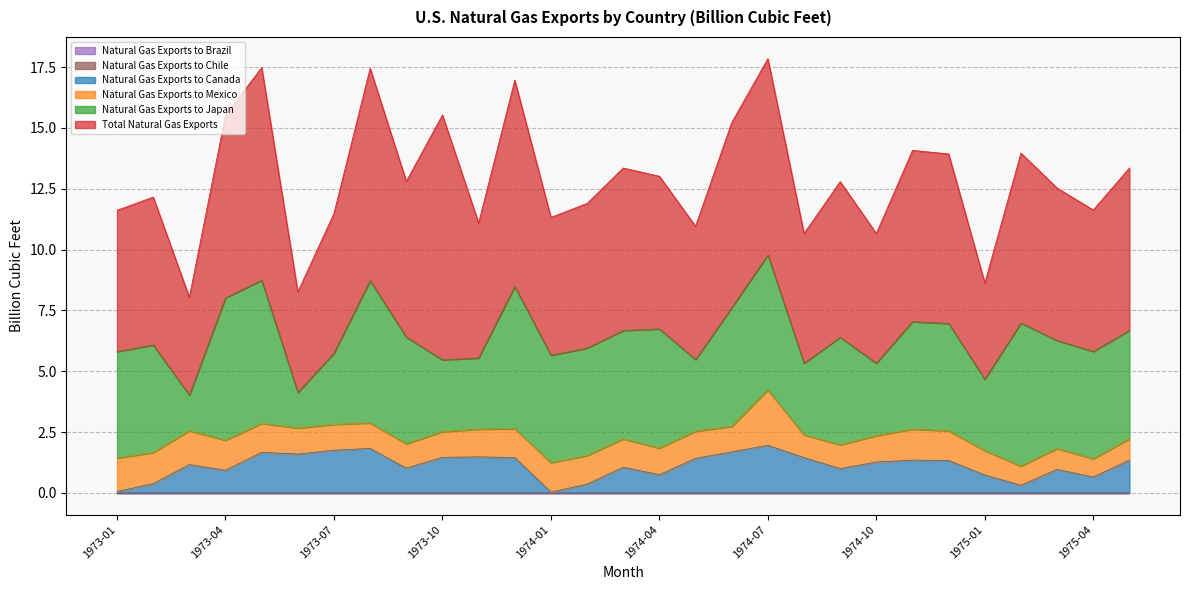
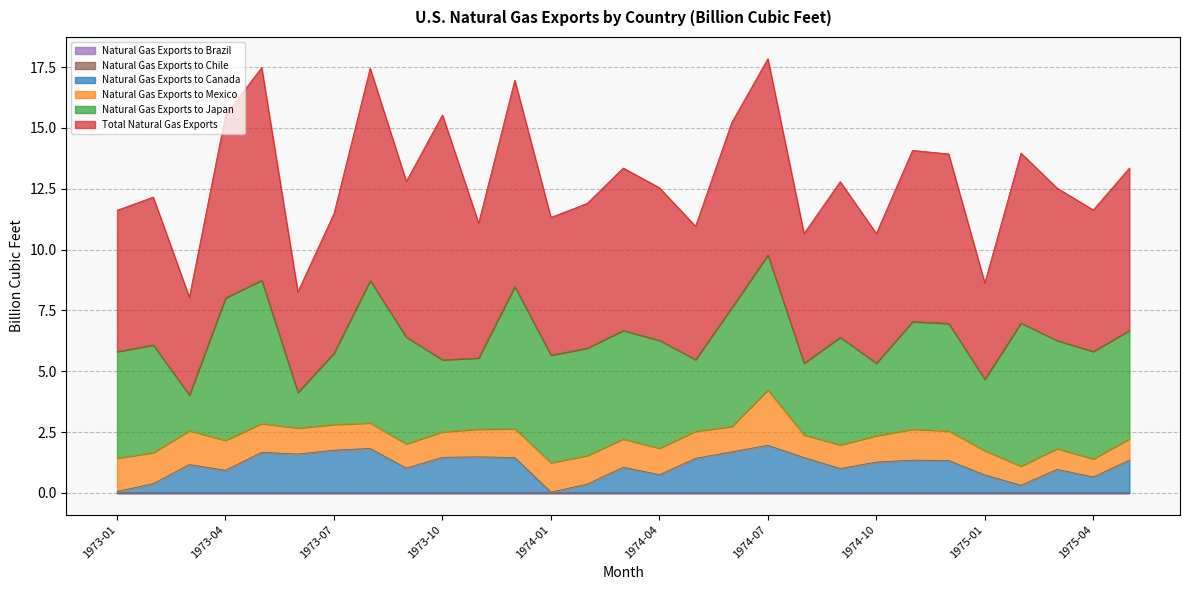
Natural Gas Exports to Japan, 1974-04: 4.9 -> 4.4
